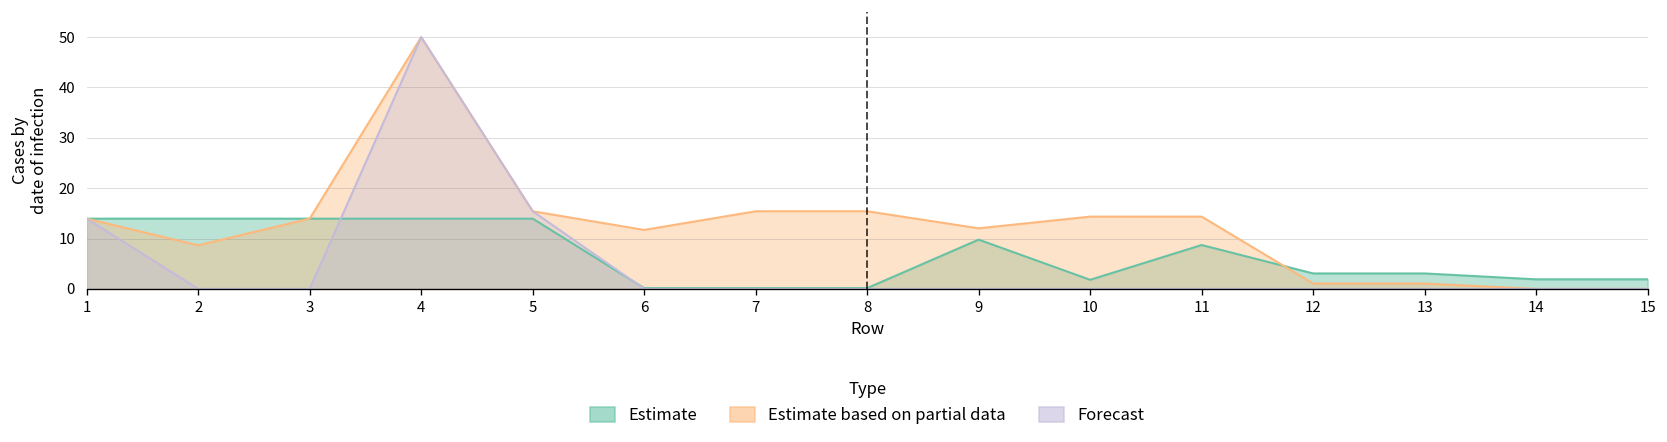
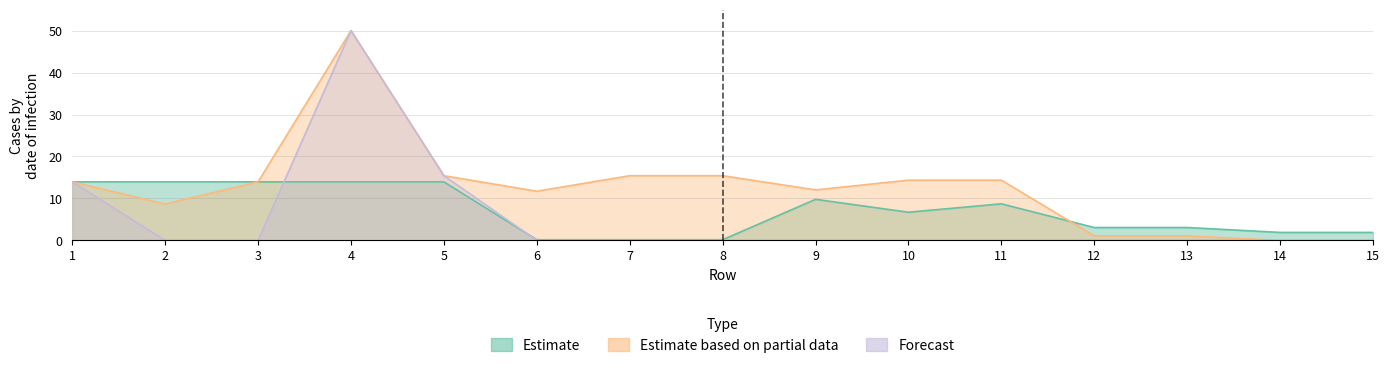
Estimate, 10: 2 -> 7
